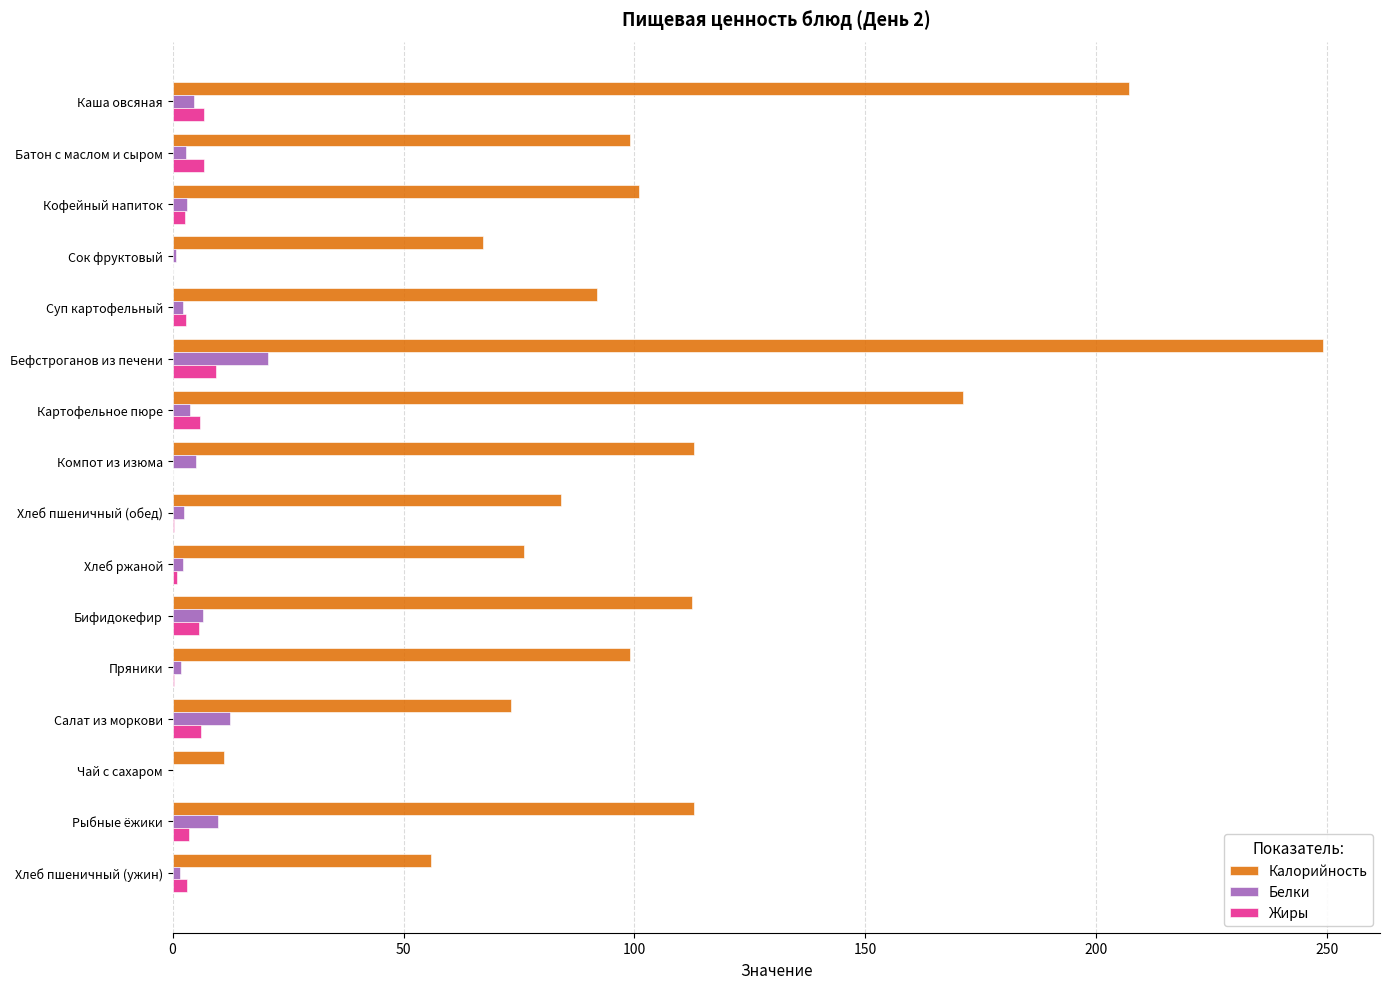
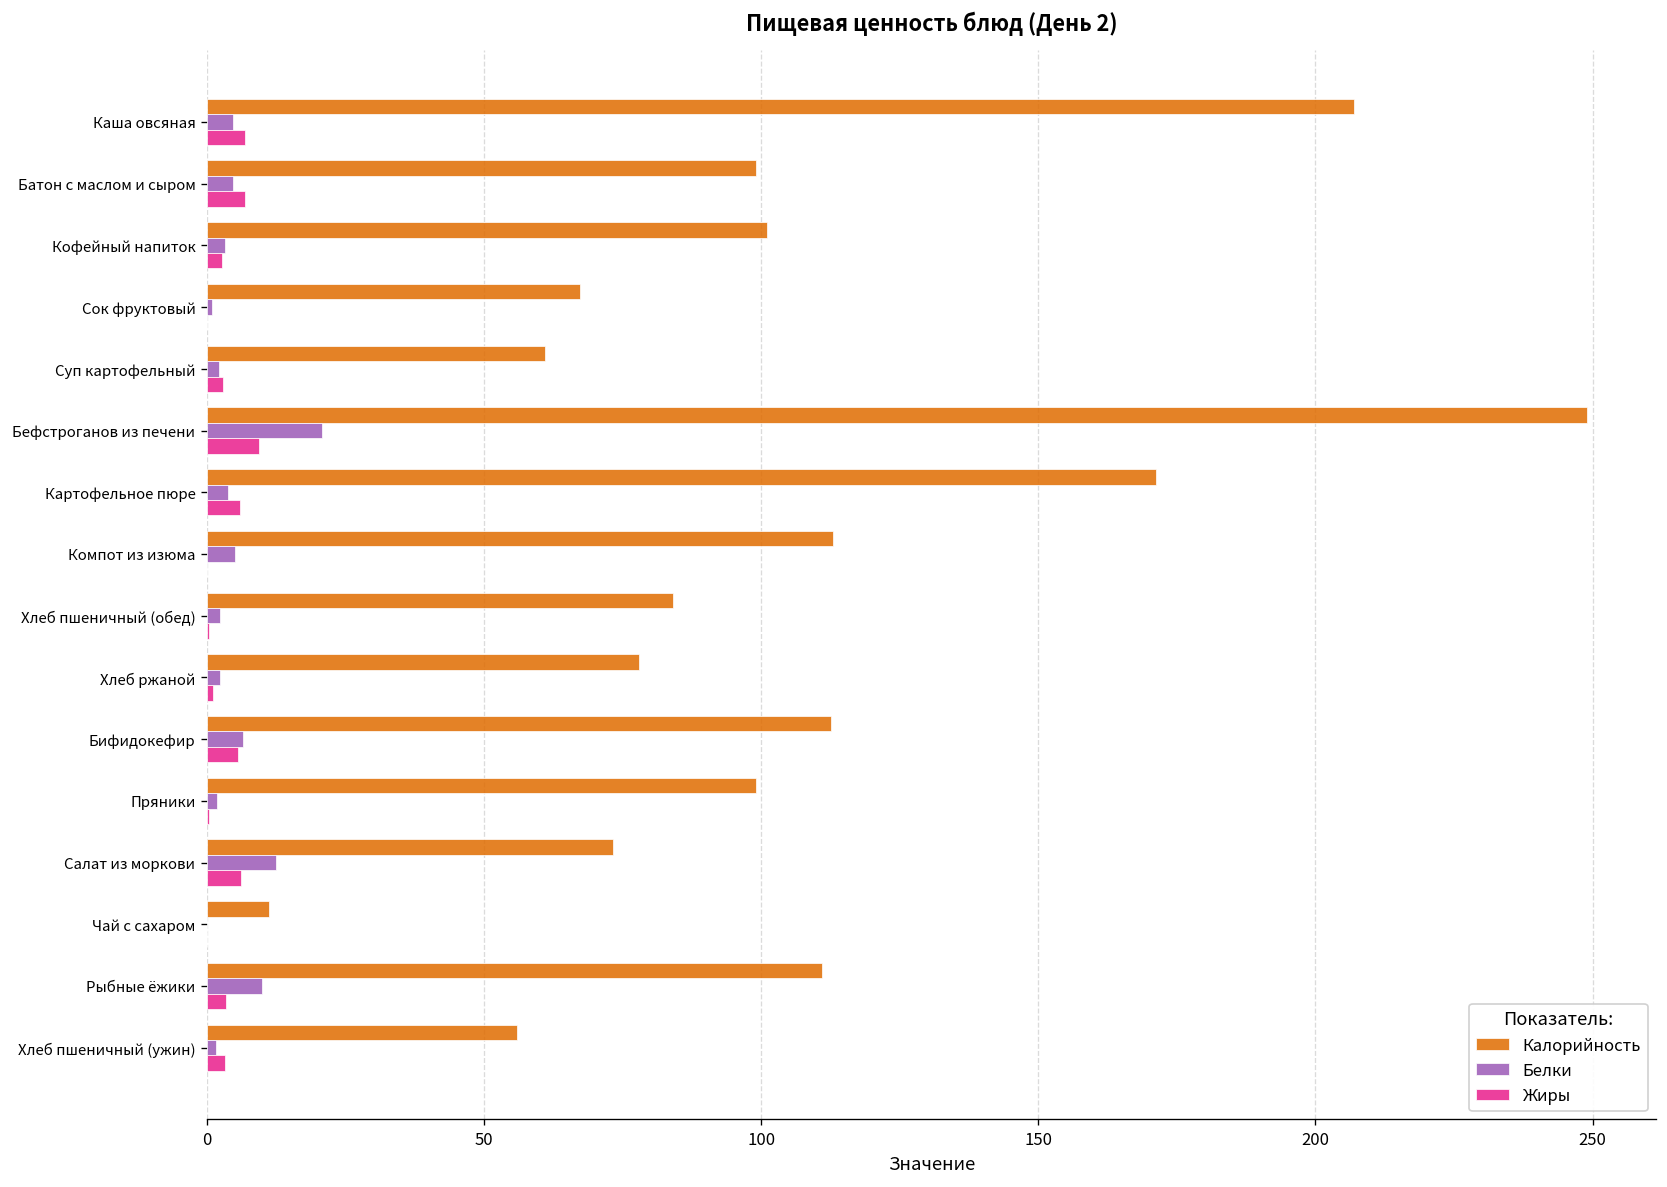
Белки, Батон с маслом и сыром: 3 -> 5
Калорийность, Суп картофельный: 92 -> 61
Калорийность, Хлеб ржаной: 76 -> 78
Калорийность, Рыбные ёжики: 113 -> 111
